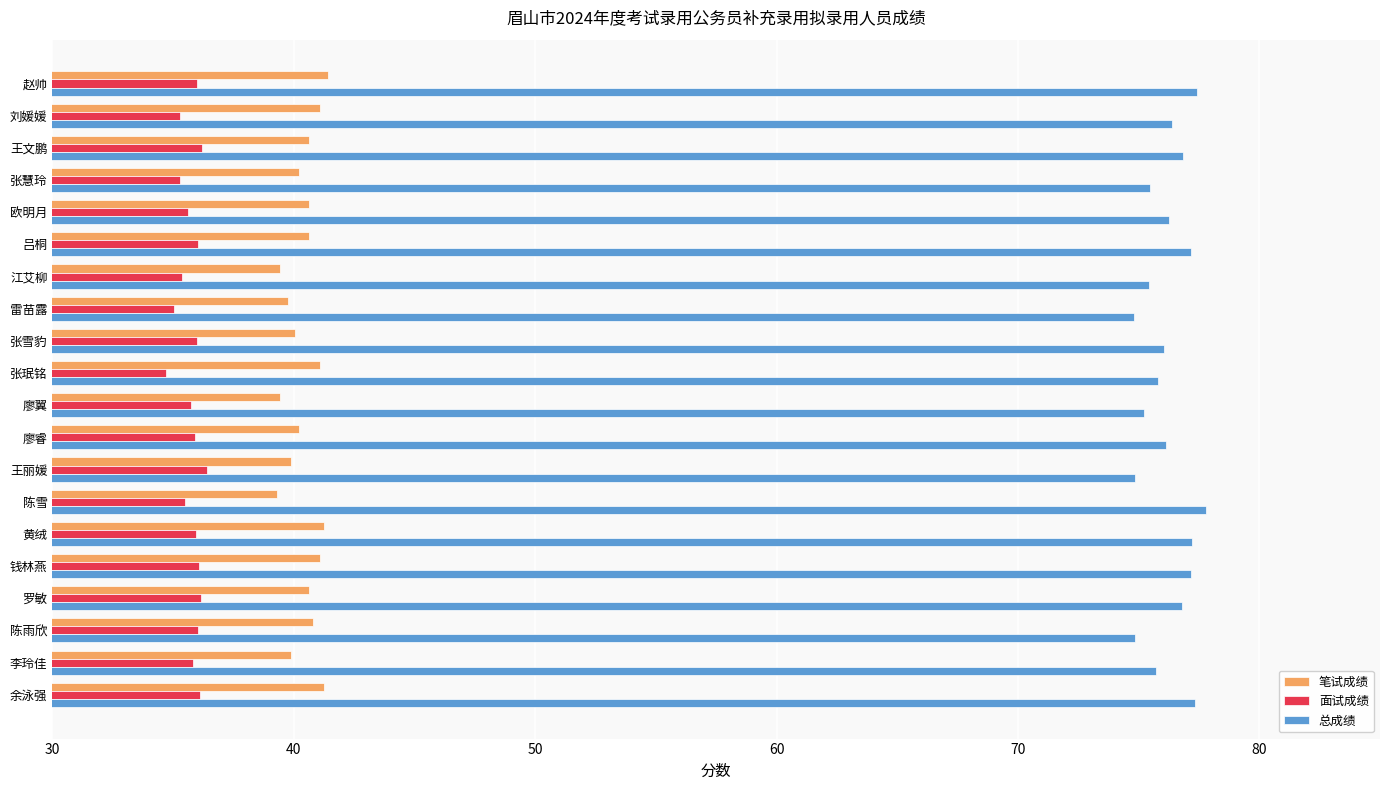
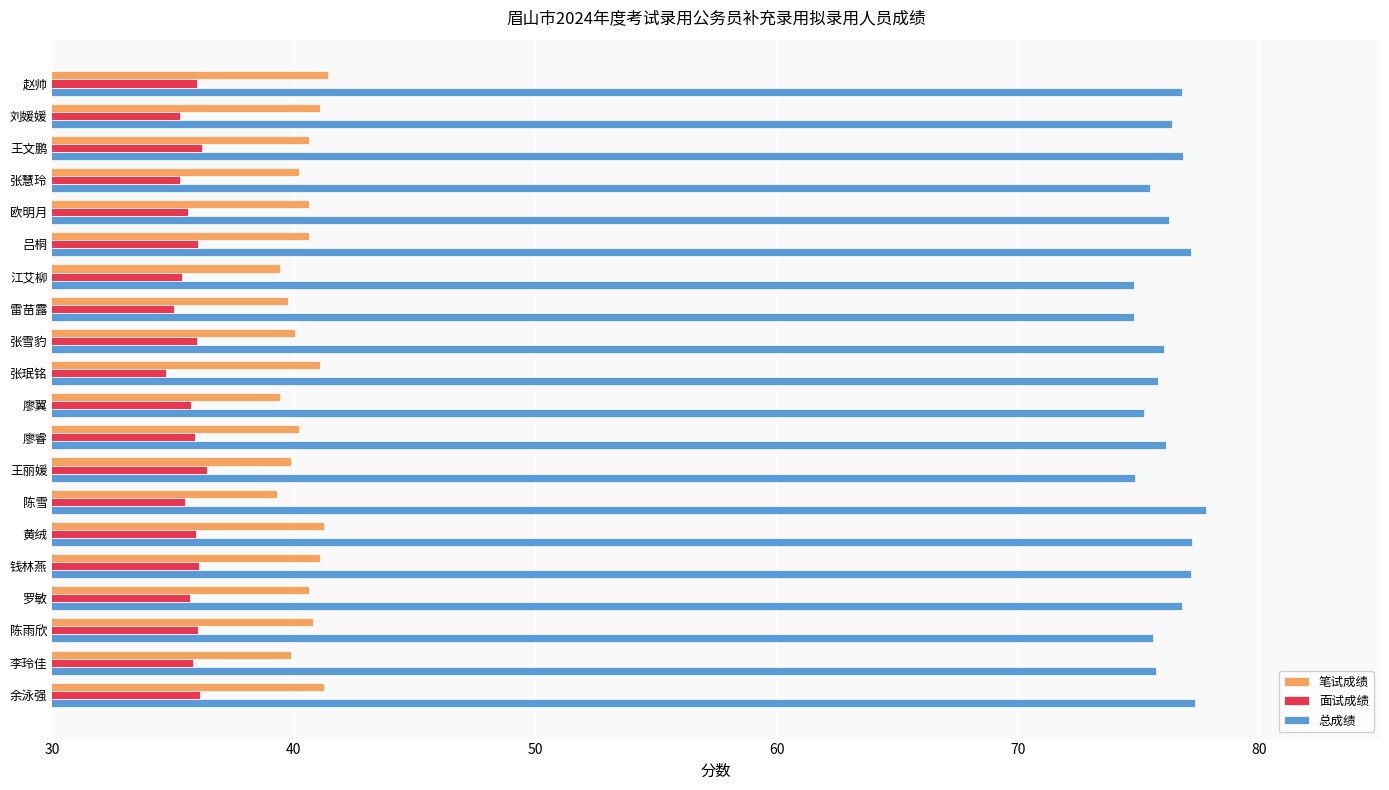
总成绩, 赵帅: 77.4 -> 76.8
总成绩, 江艾柳: 75.4 -> 74.8
面试成绩, 罗敏: 36.2 -> 35.7
总成绩, 陈雨欣: 74.8 -> 75.6
